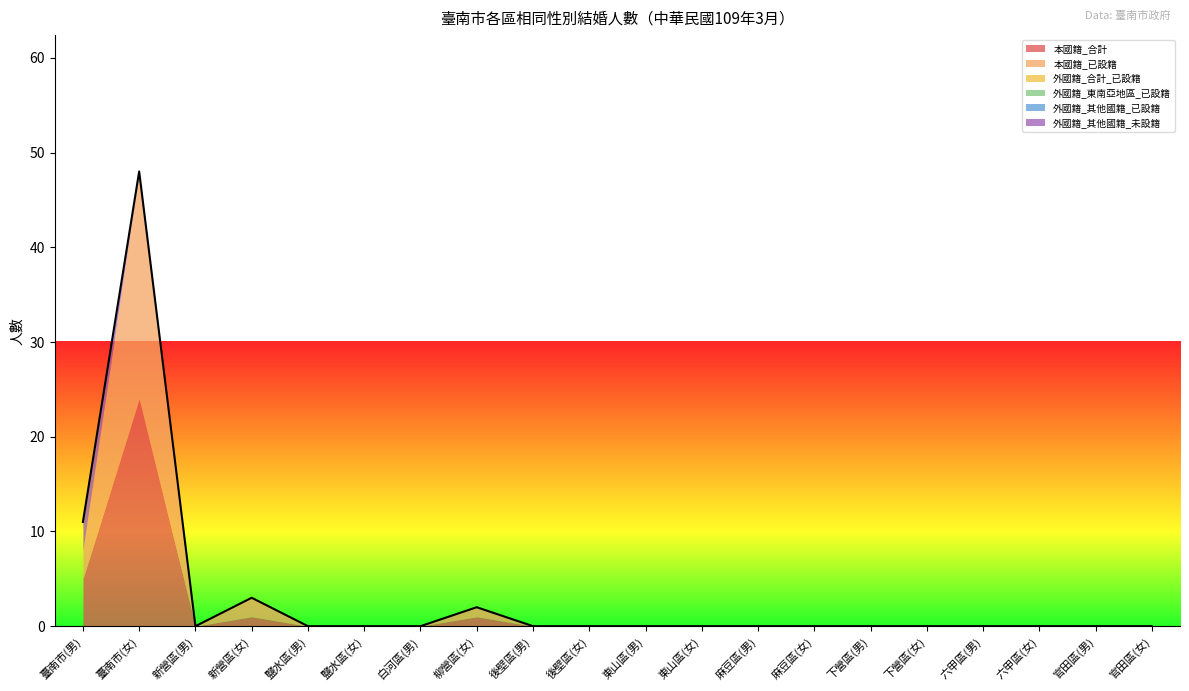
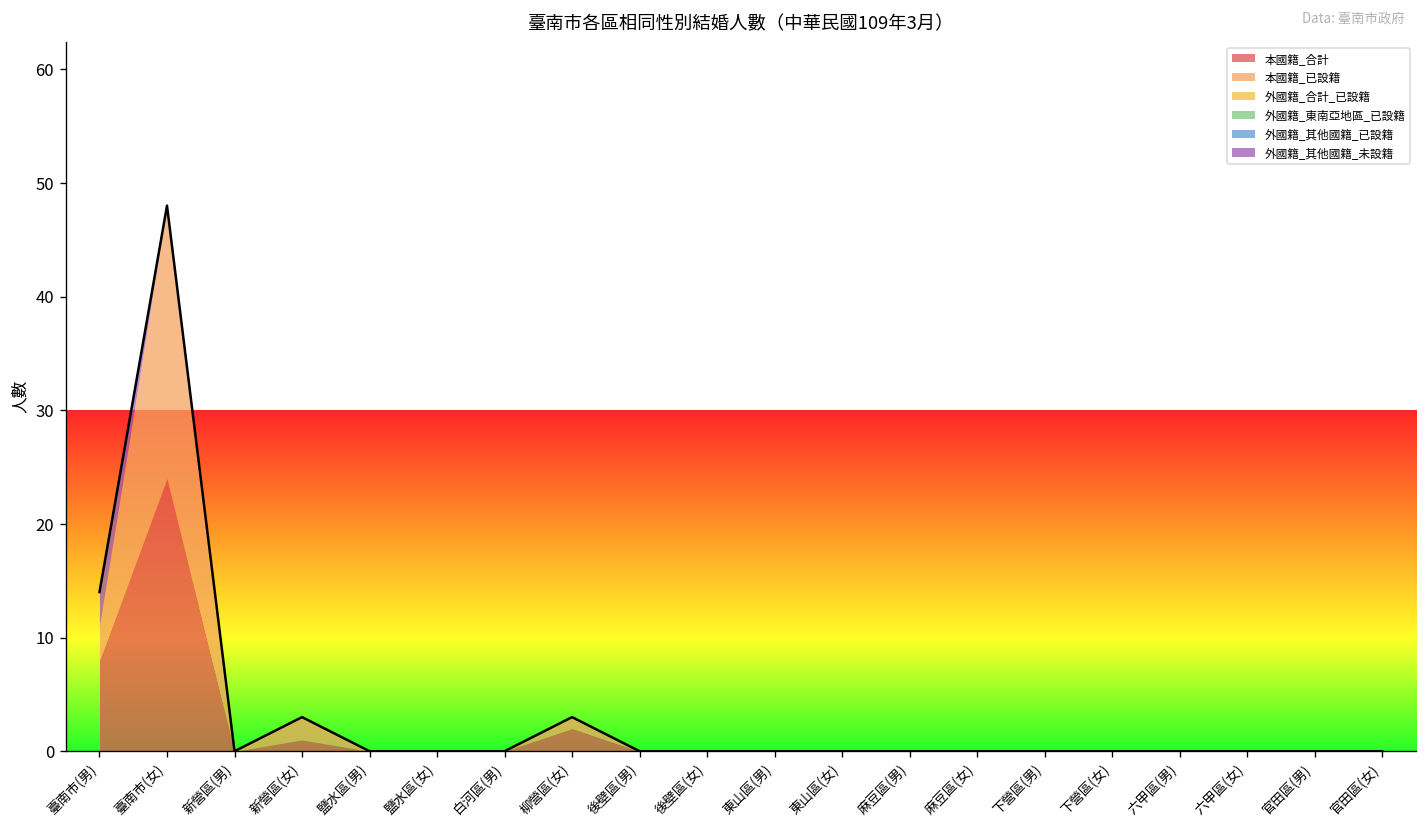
本國籍_合計, 臺南市(男): 5 -> 8
本國籍_合計, 柳營區(女): 1 -> 2
